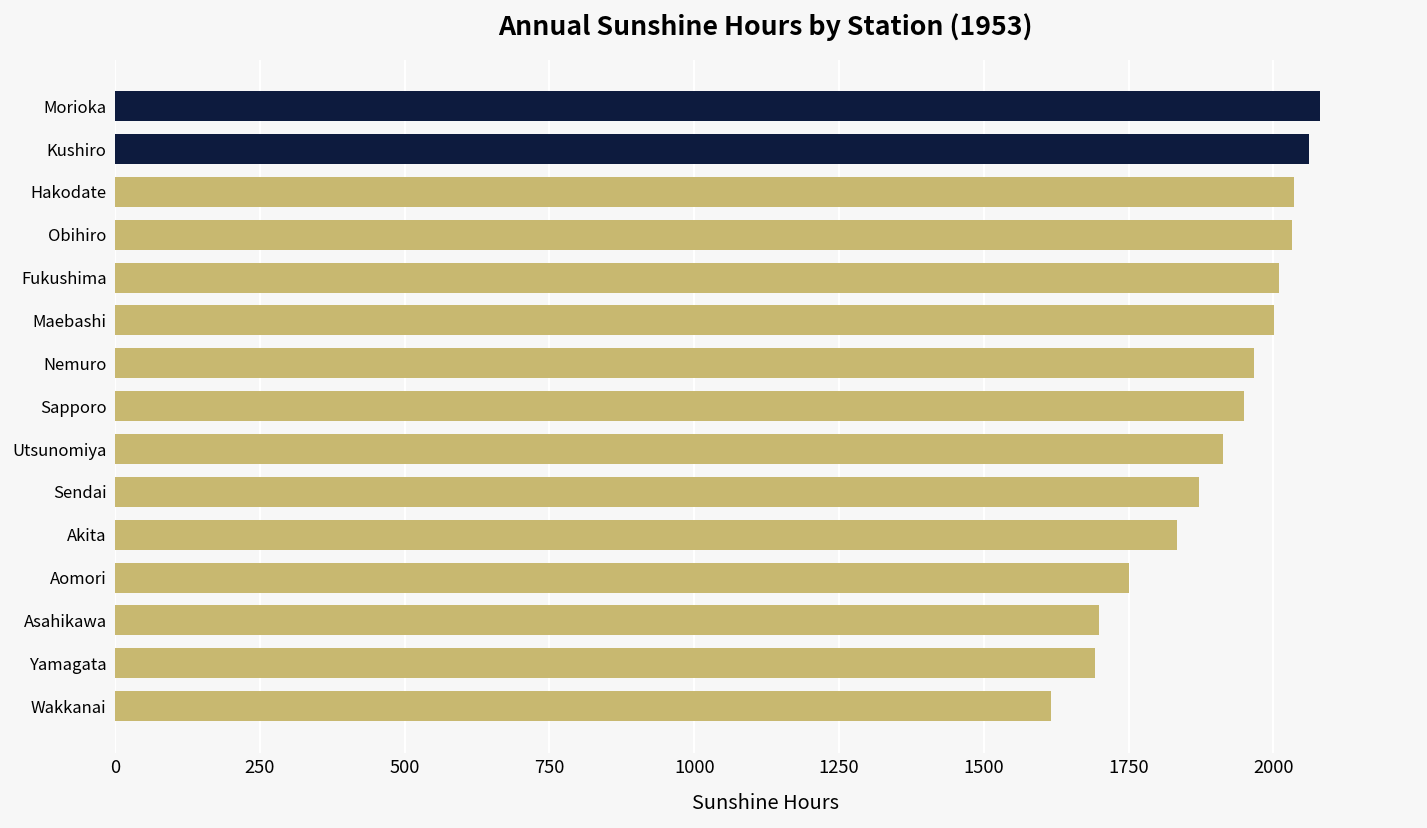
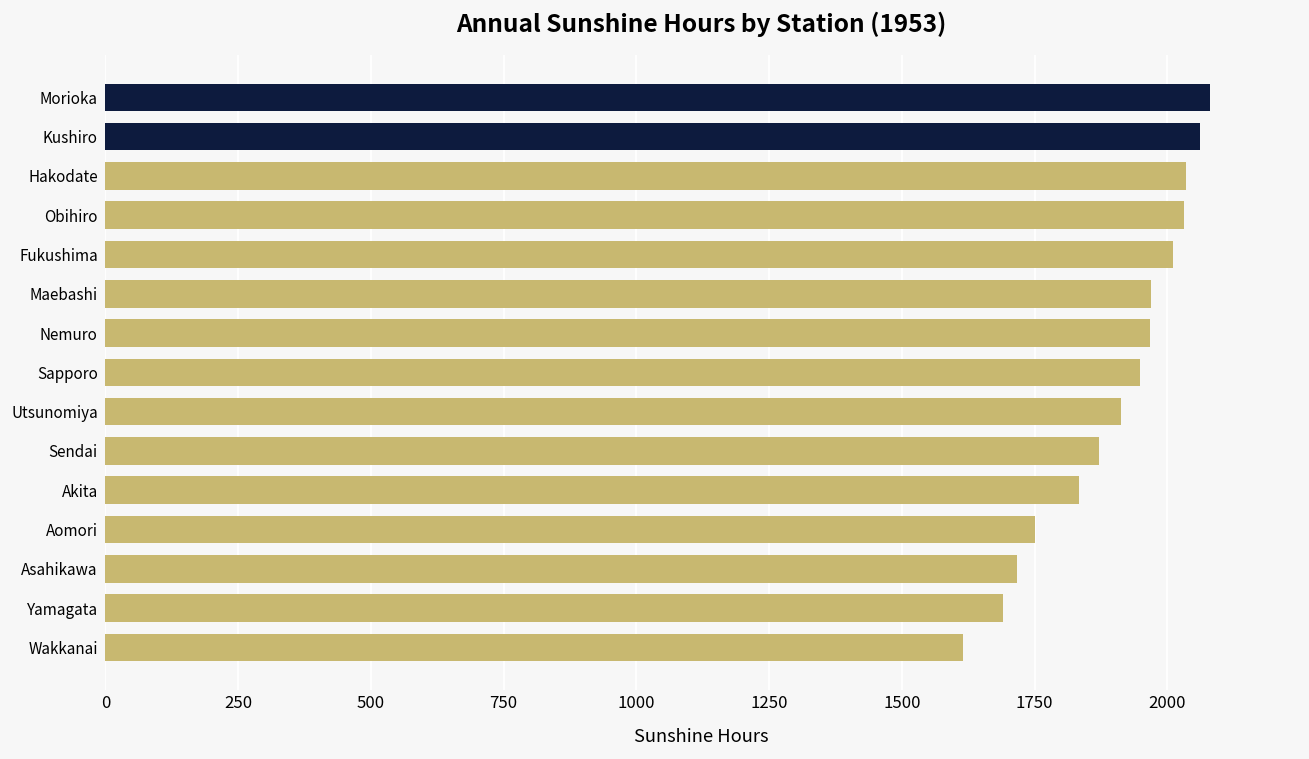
Maebashi: 2000 -> 1970
Asahikawa: 1700 -> 1720
